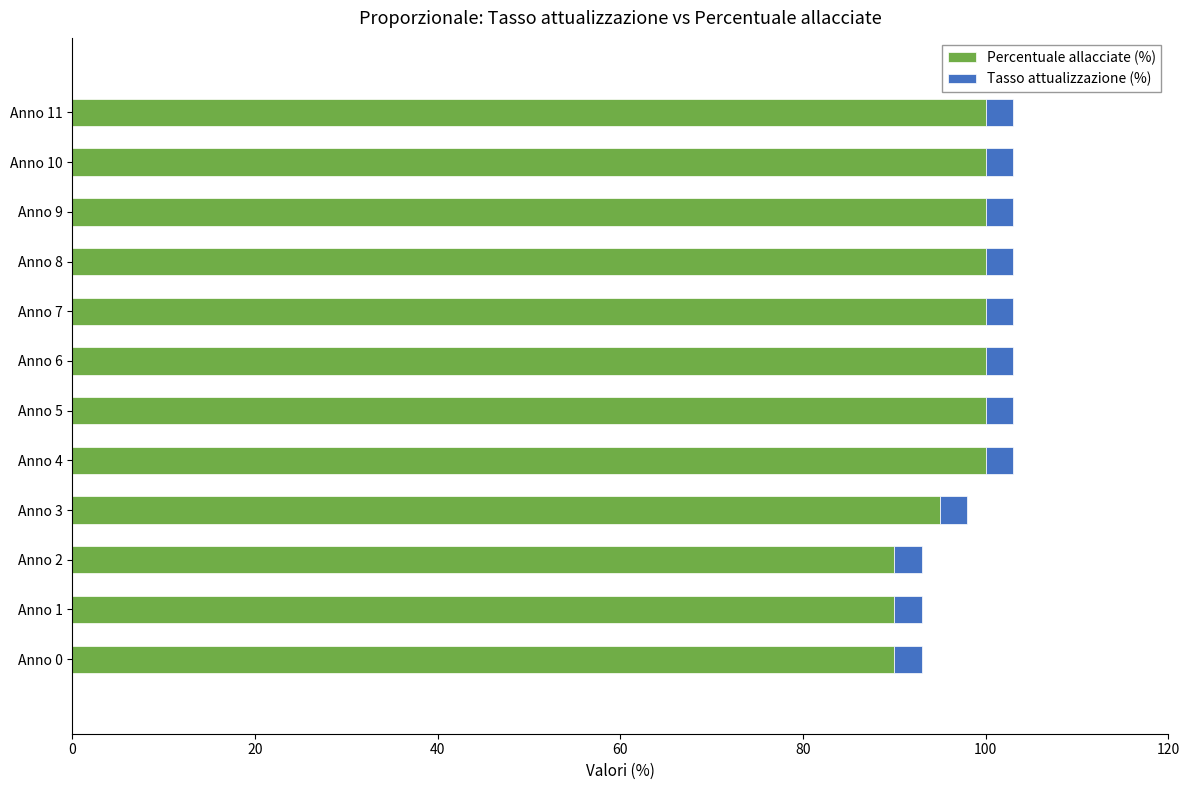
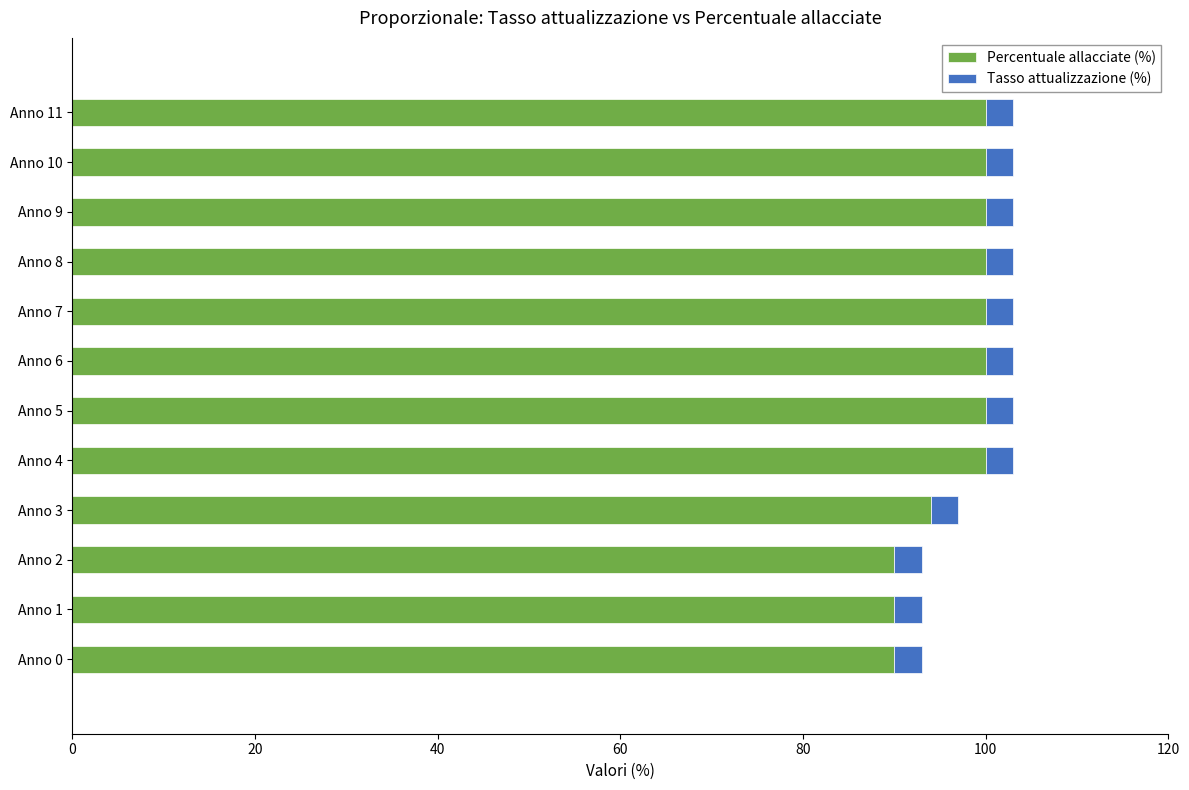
Percentuale allacciate (%), Anno 3: 95 -> 94
